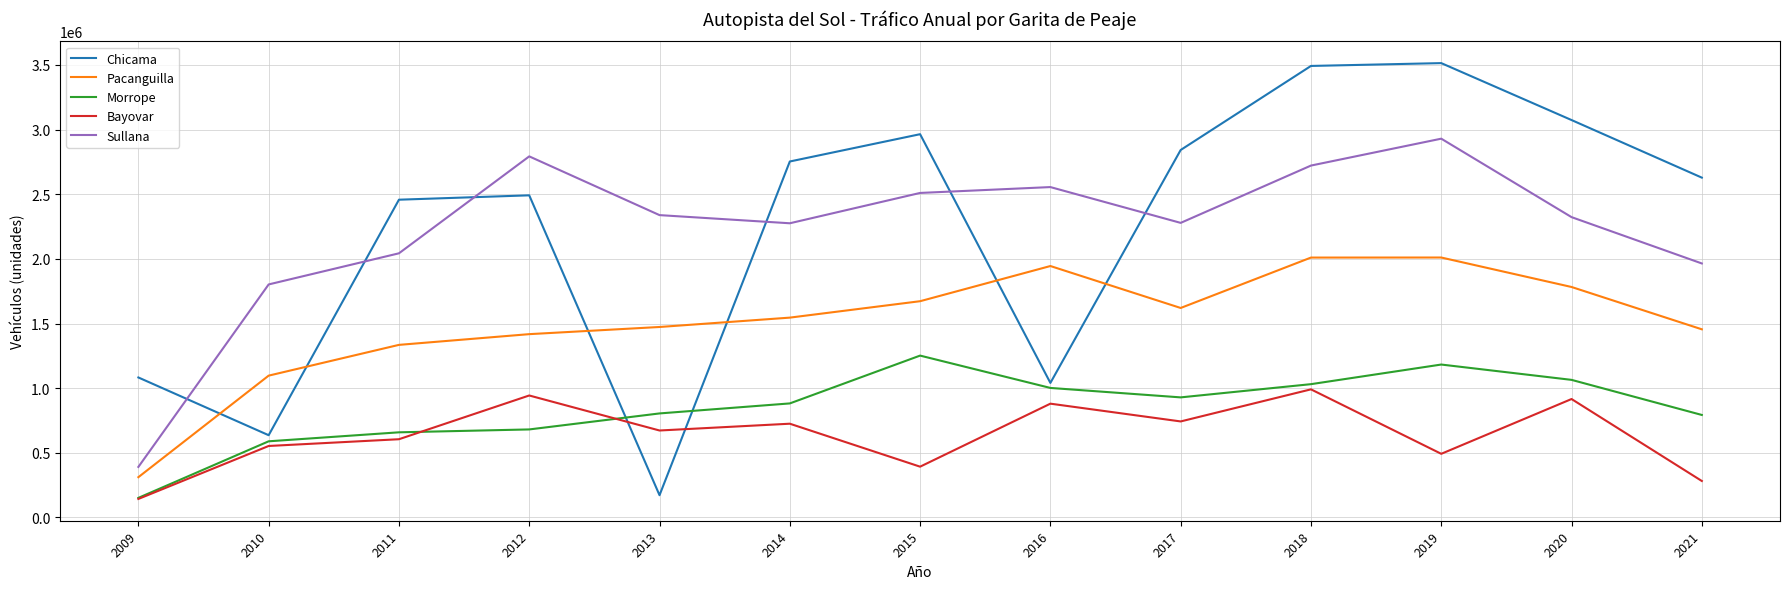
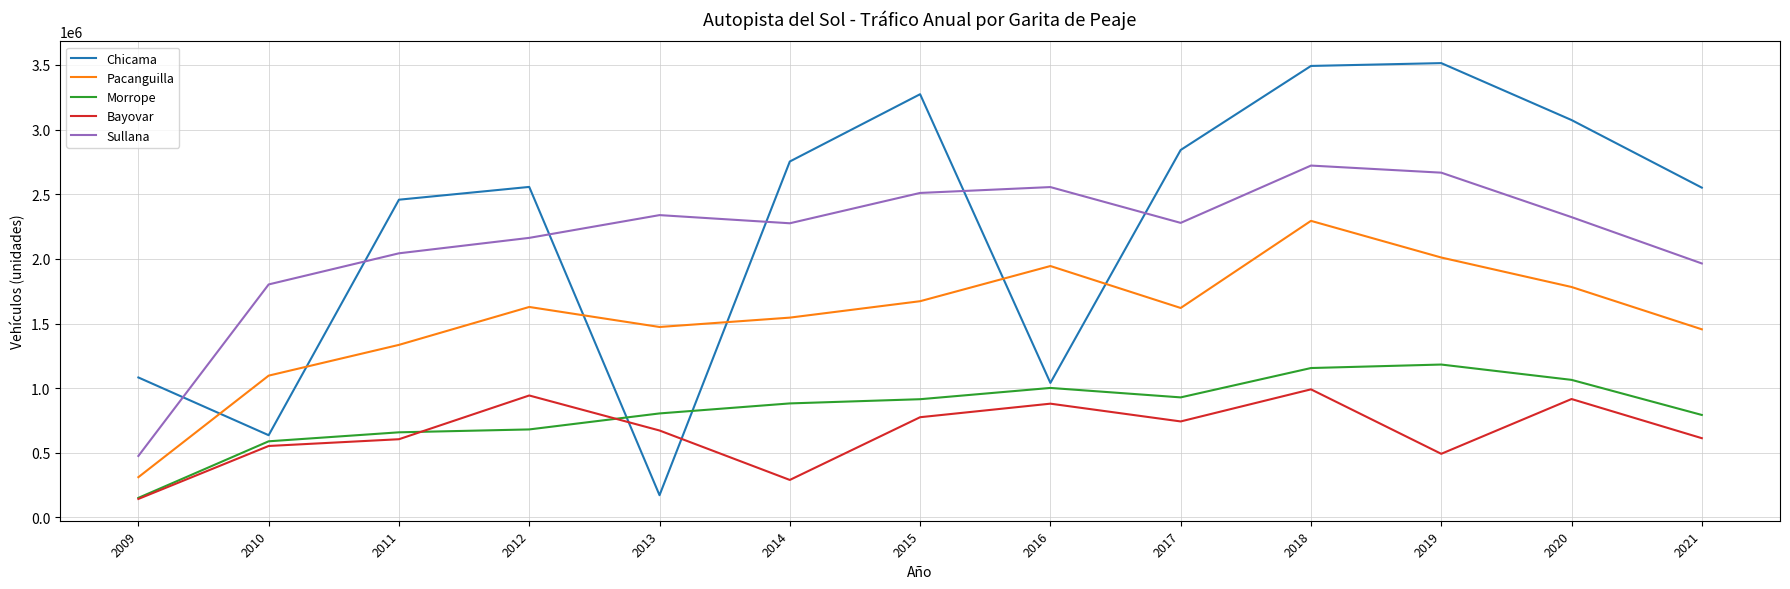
Sullana, 2009: 390000 -> 480000
Chicama, 2012: 2490000 -> 2560000
Pacanguilla, 2012: 1420000 -> 1630000
Sullana, 2012: 2790000 -> 2160000
Bayovar, 2014: 730000 -> 290000
Chicama, 2015: 2960000 -> 3270000
Morrope, 2015: 1250000 -> 910000
Bayovar, 2015: 390000 -> 780000
Pacanguilla, 2018: 2010000 -> 2290000
Morrope, 2018: 1030000 -> 1160000
Sullana, 2019: 2930000 -> 2670000
Chicama, 2021: 2630000 -> 2550000
Bayovar, 2021: 280000 -> 610000
